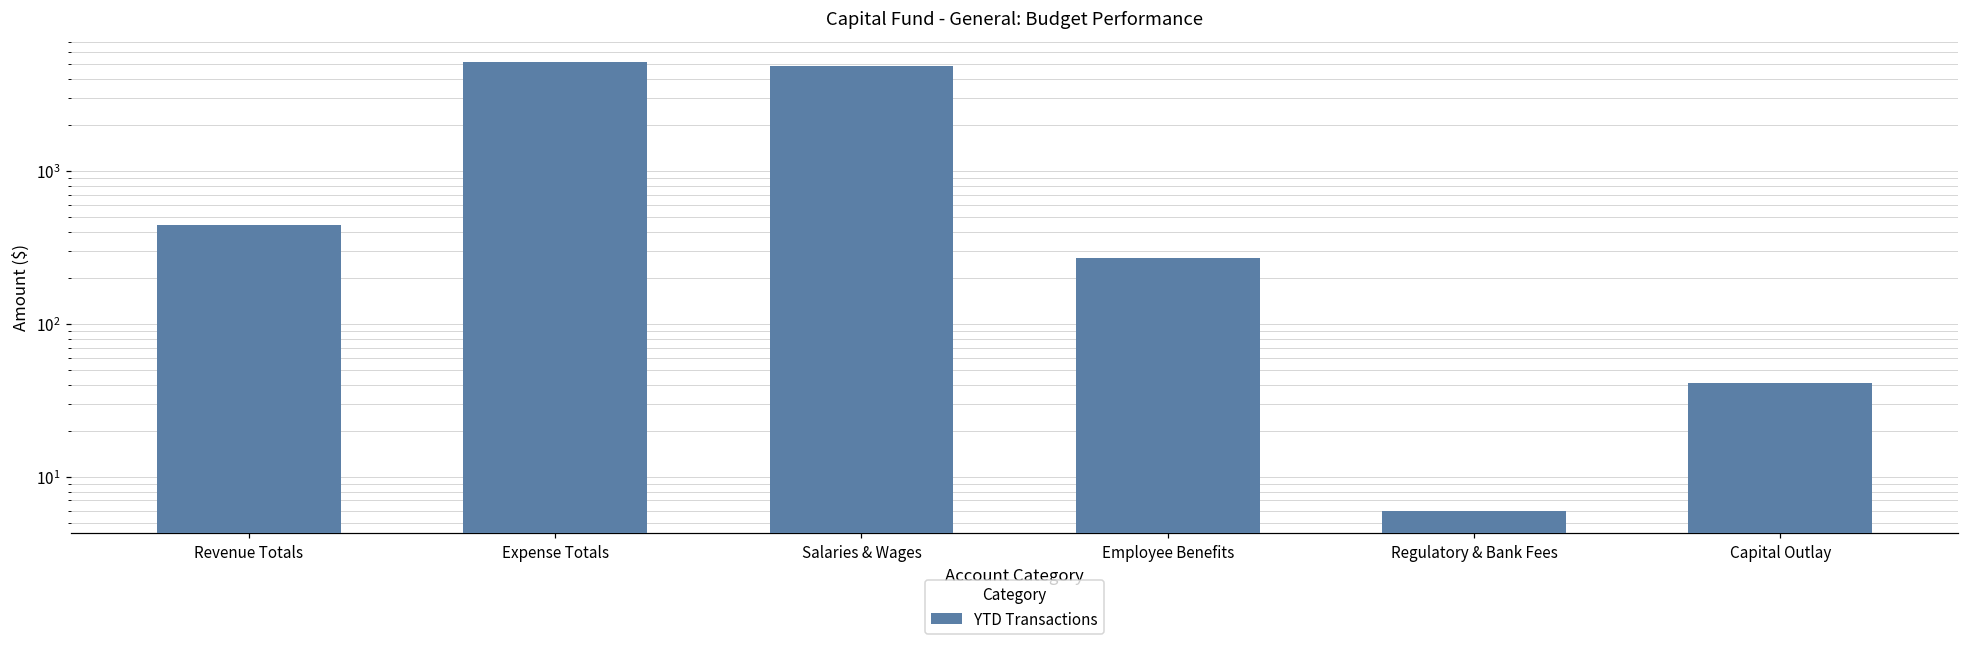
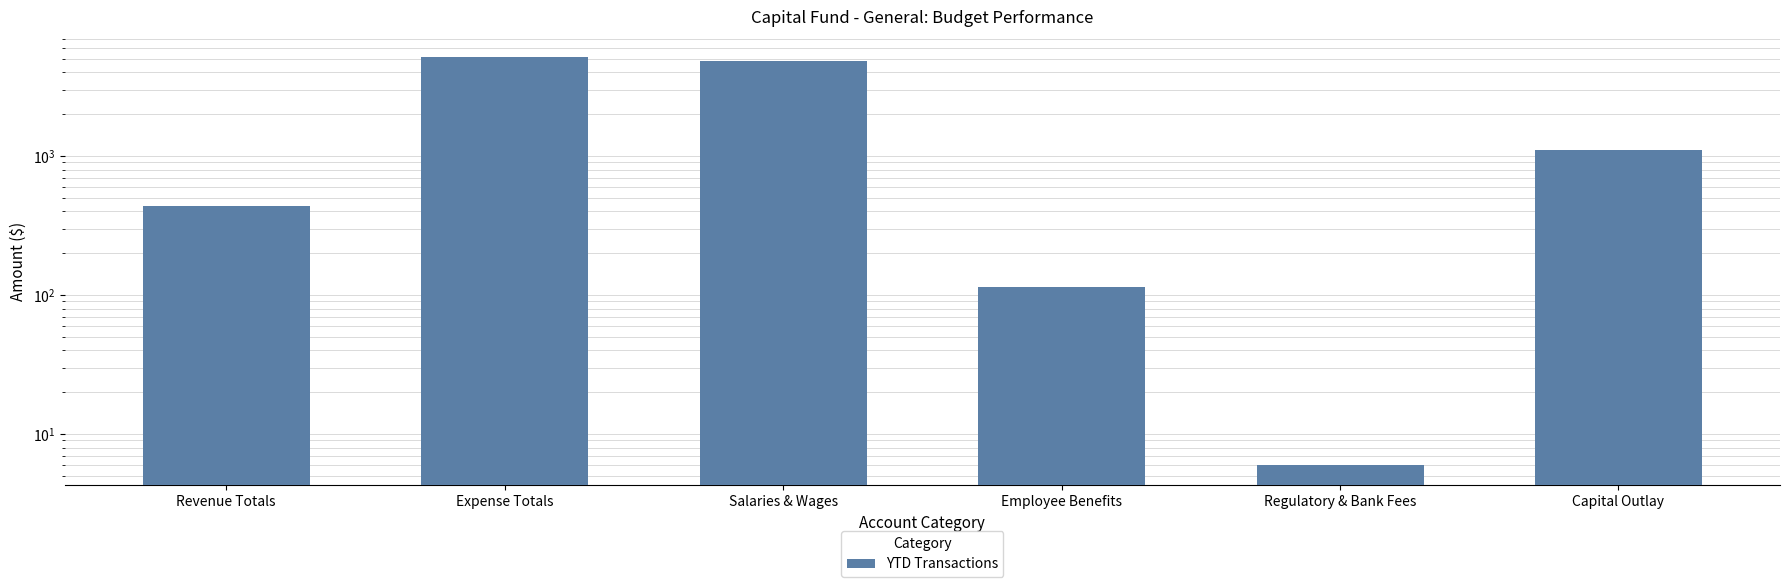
Employee Benefits: 270 -> 110
Capital Outlay: 41 -> 1100
